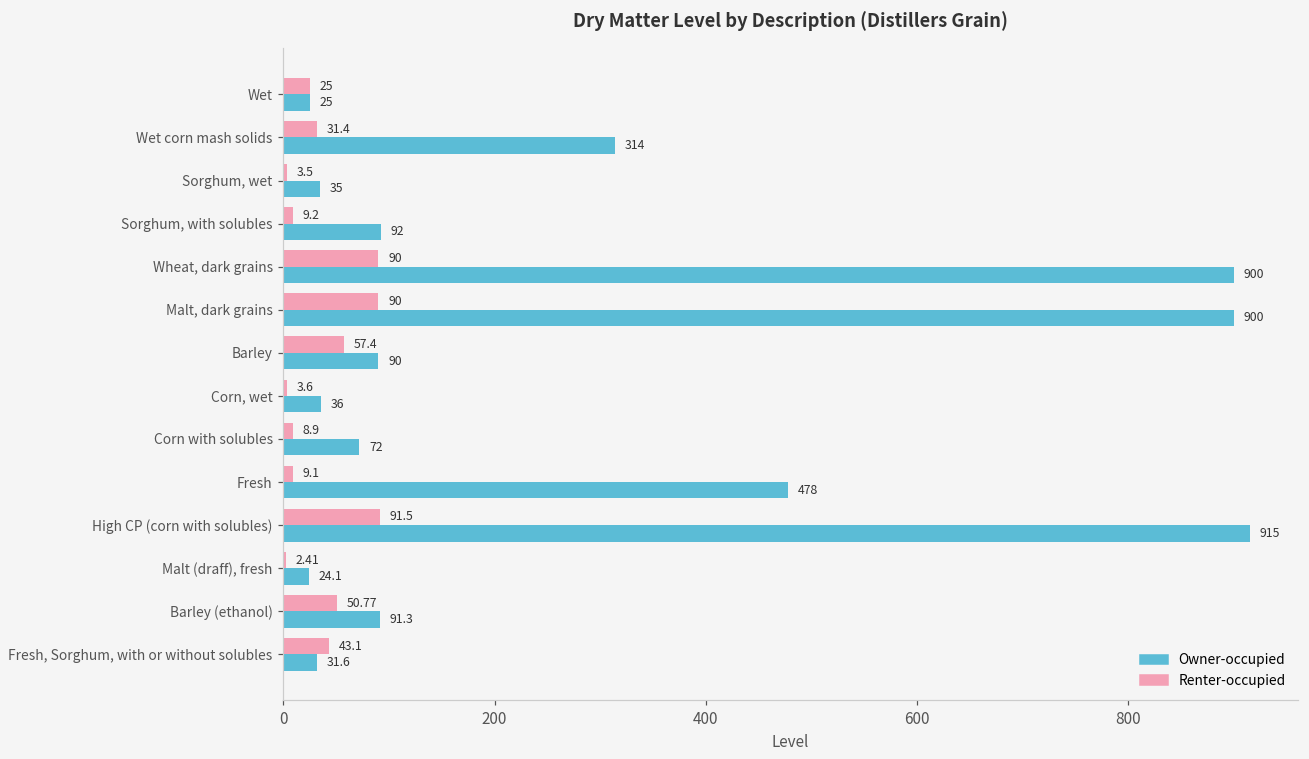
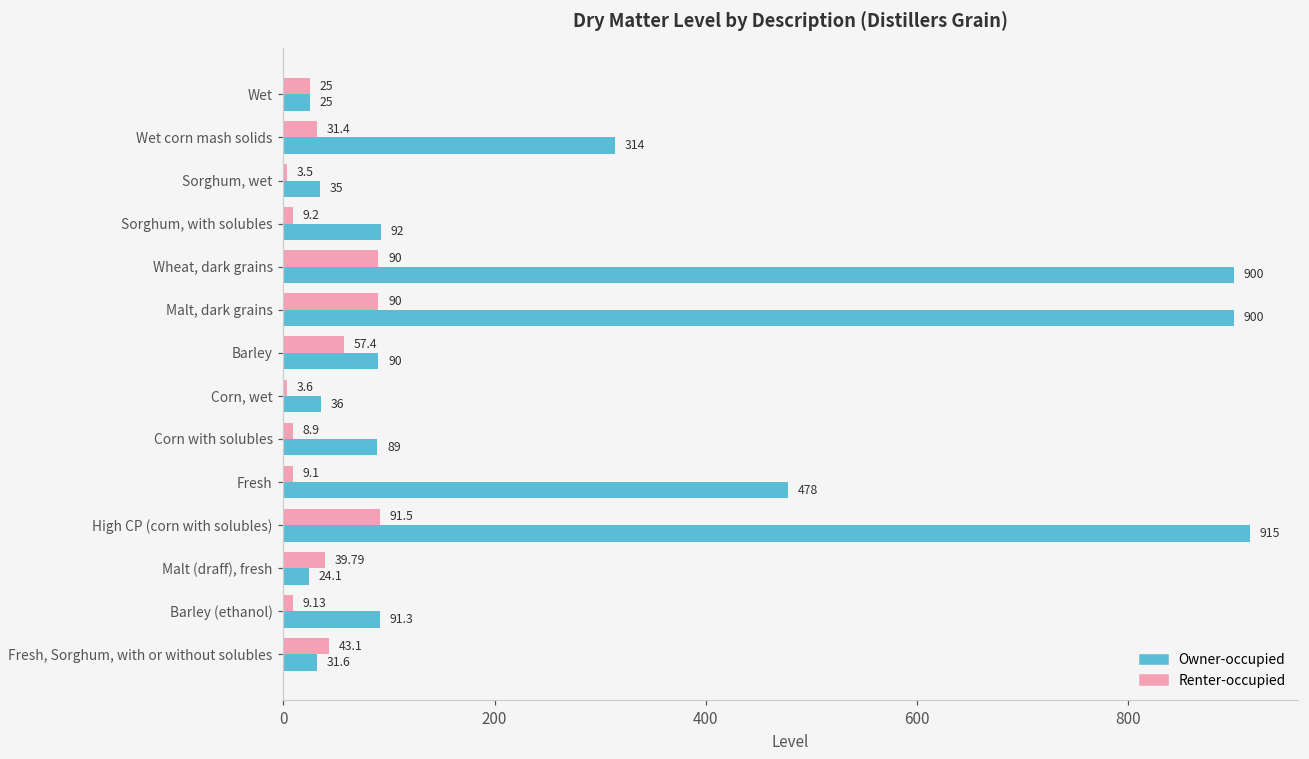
Owner-occupied, Corn with solubles: 72 -> 89
Renter-occupied, Malt (draff), fresh: 2.41 -> 39.79
Renter-occupied, Barley (ethanol): 50.77 -> 9.13
